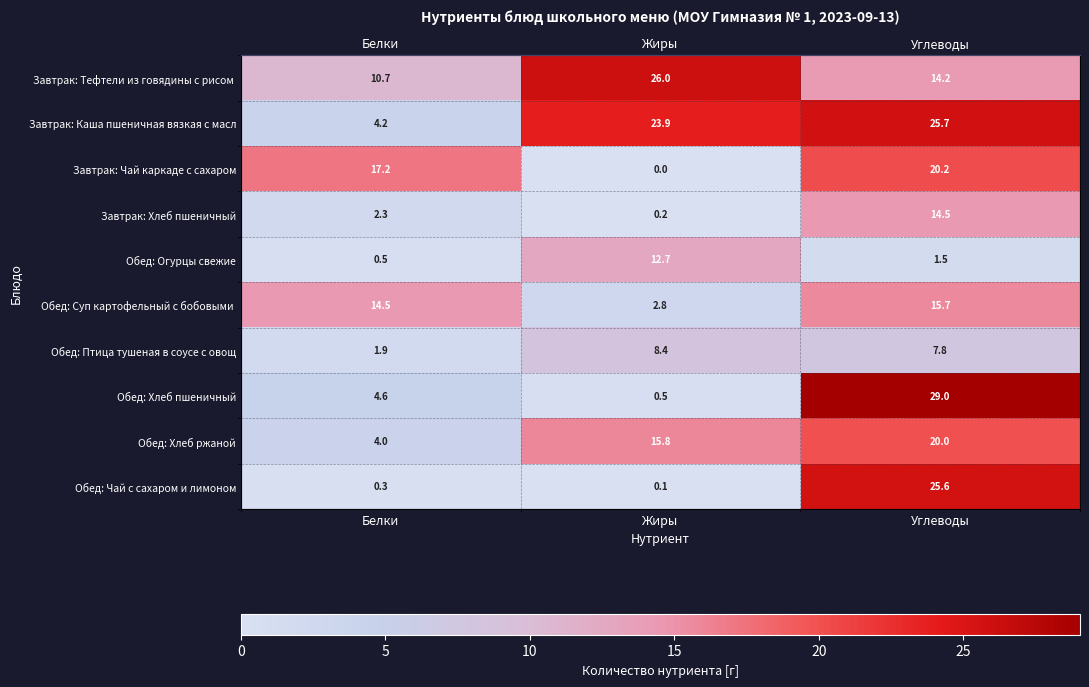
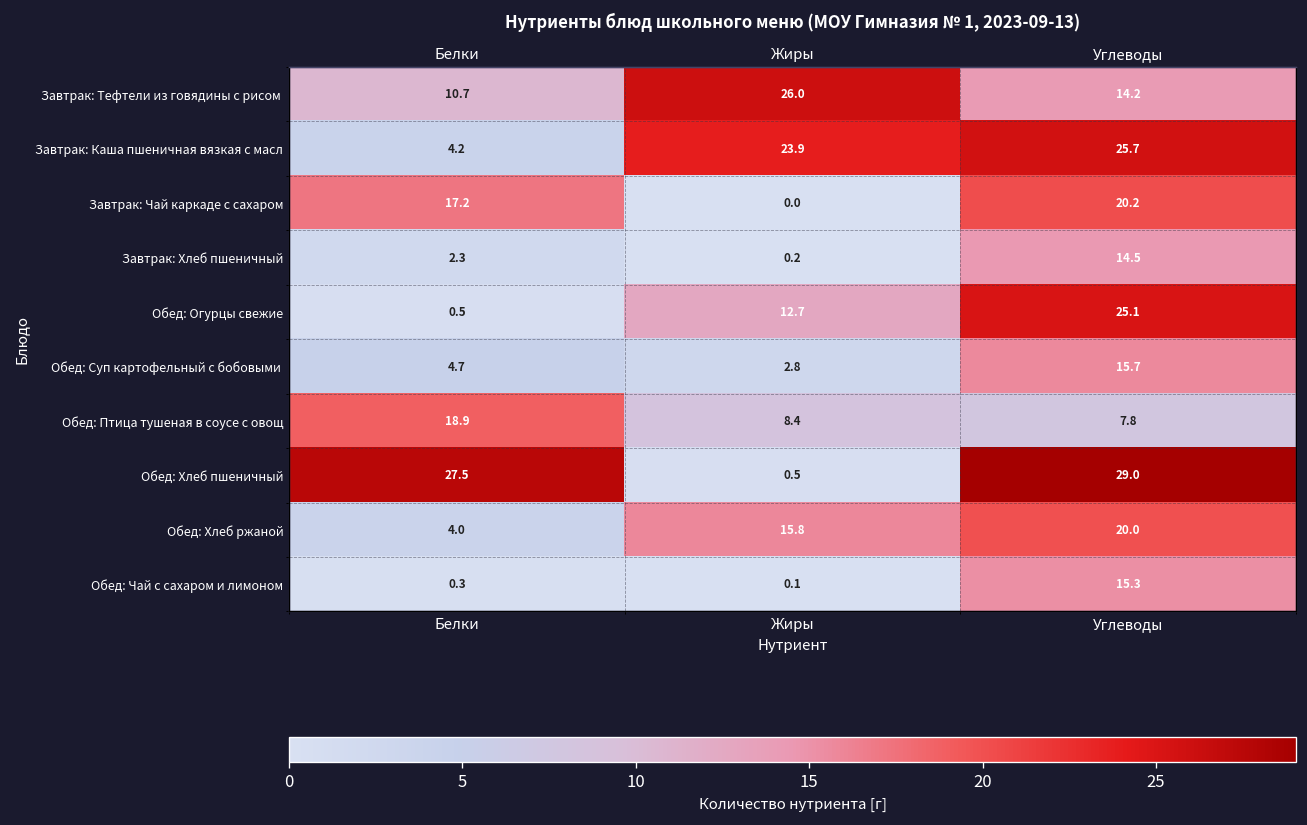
Обед: Огурцы свежие, Углеводы: 1.5 -> 25.1
Обед: Суп картофельный с бобовыми, Белки: 14.5 -> 4.7
Обед: Птица тушеная в соусе с овощ, Белки: 1.9 -> 18.9
Обед: Хлеб пшеничный, Белки: 4.6 -> 27.5
Обед: Чай с сахаром и лимоном, Углеводы: 25.6 -> 15.3
